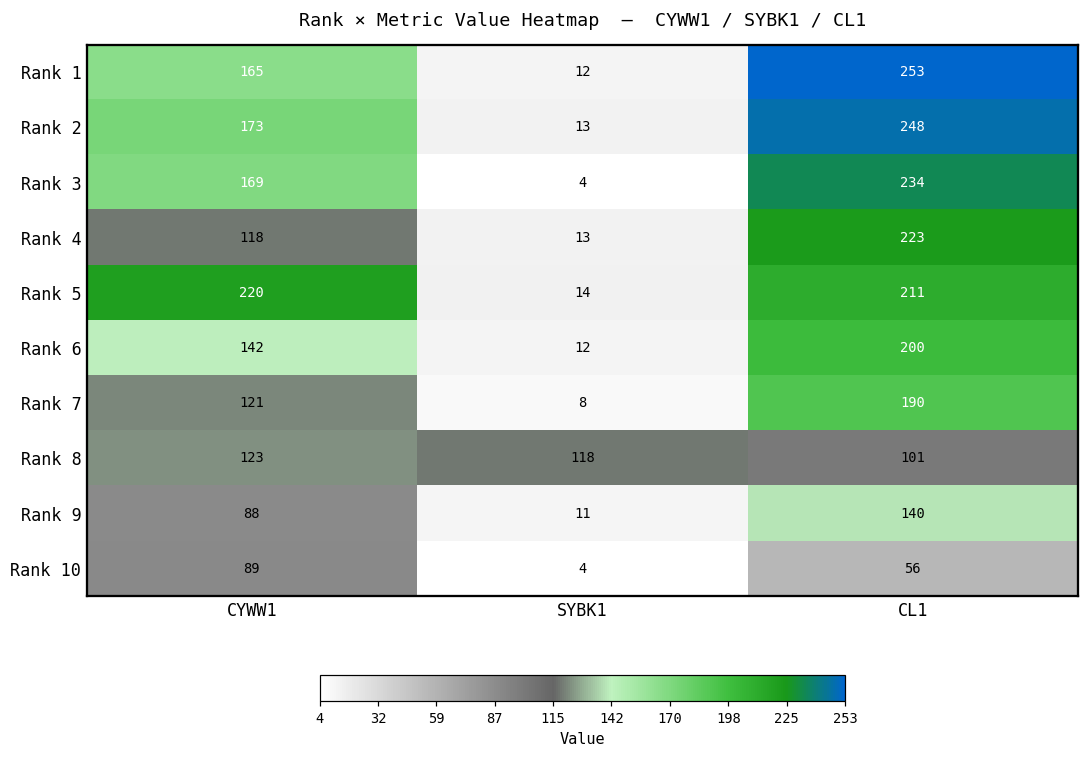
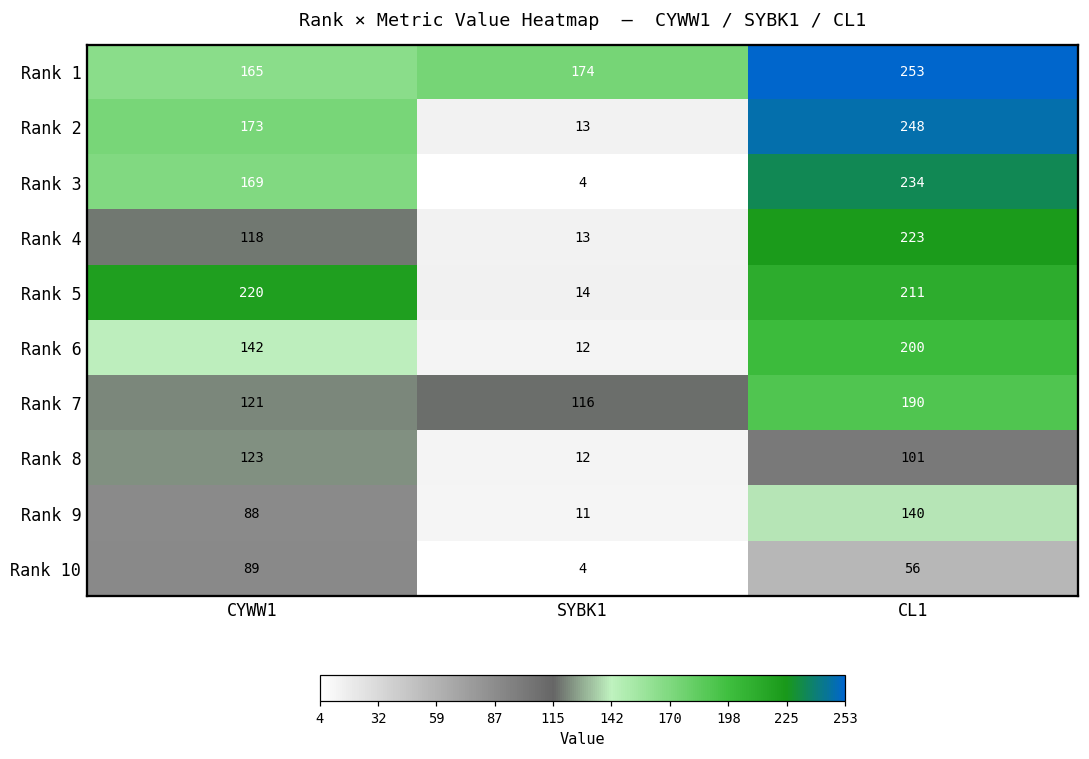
Rank 1, SYBK1: 12 -> 174
Rank 7, SYBK1: 8 -> 116
Rank 8, SYBK1: 118 -> 12
